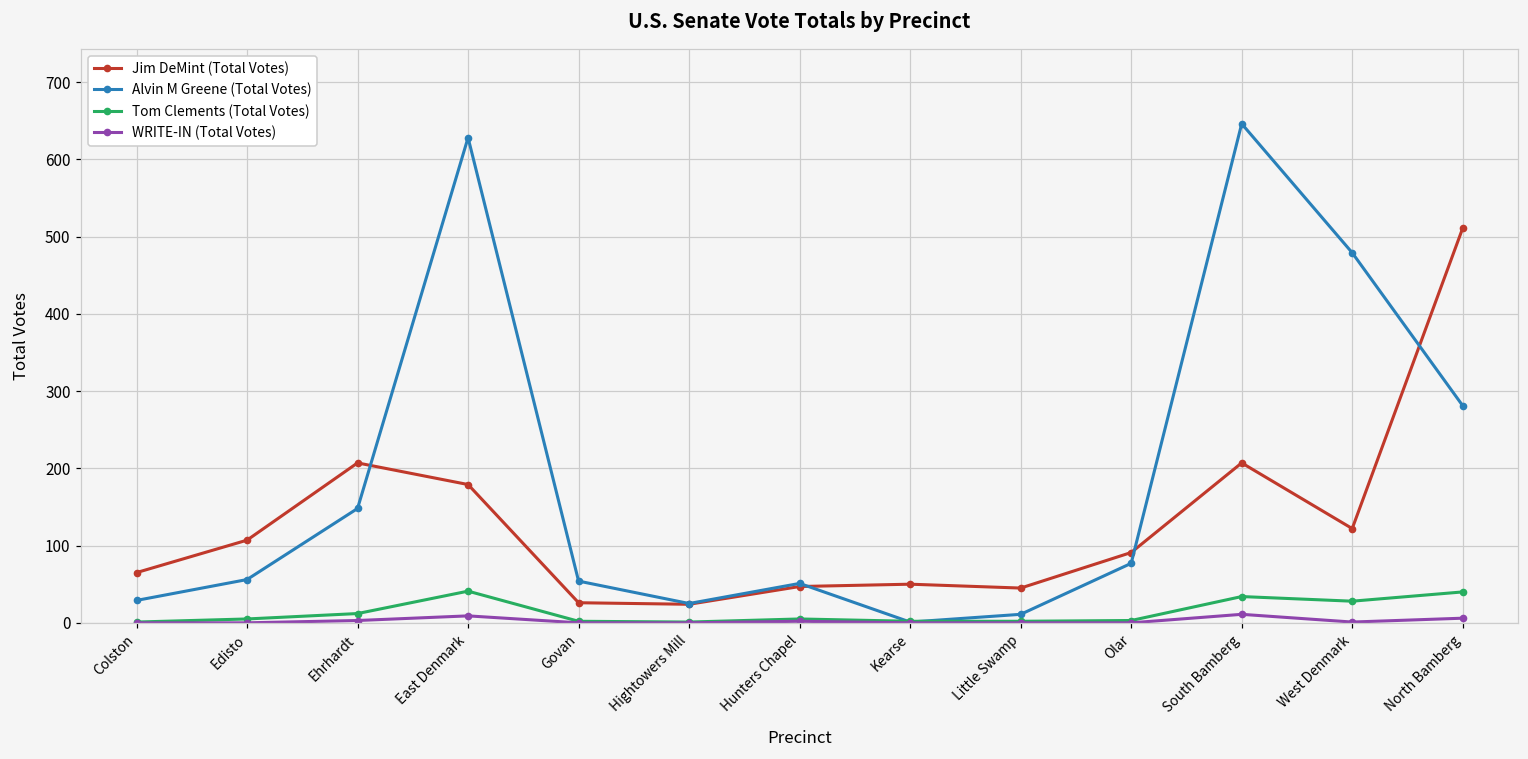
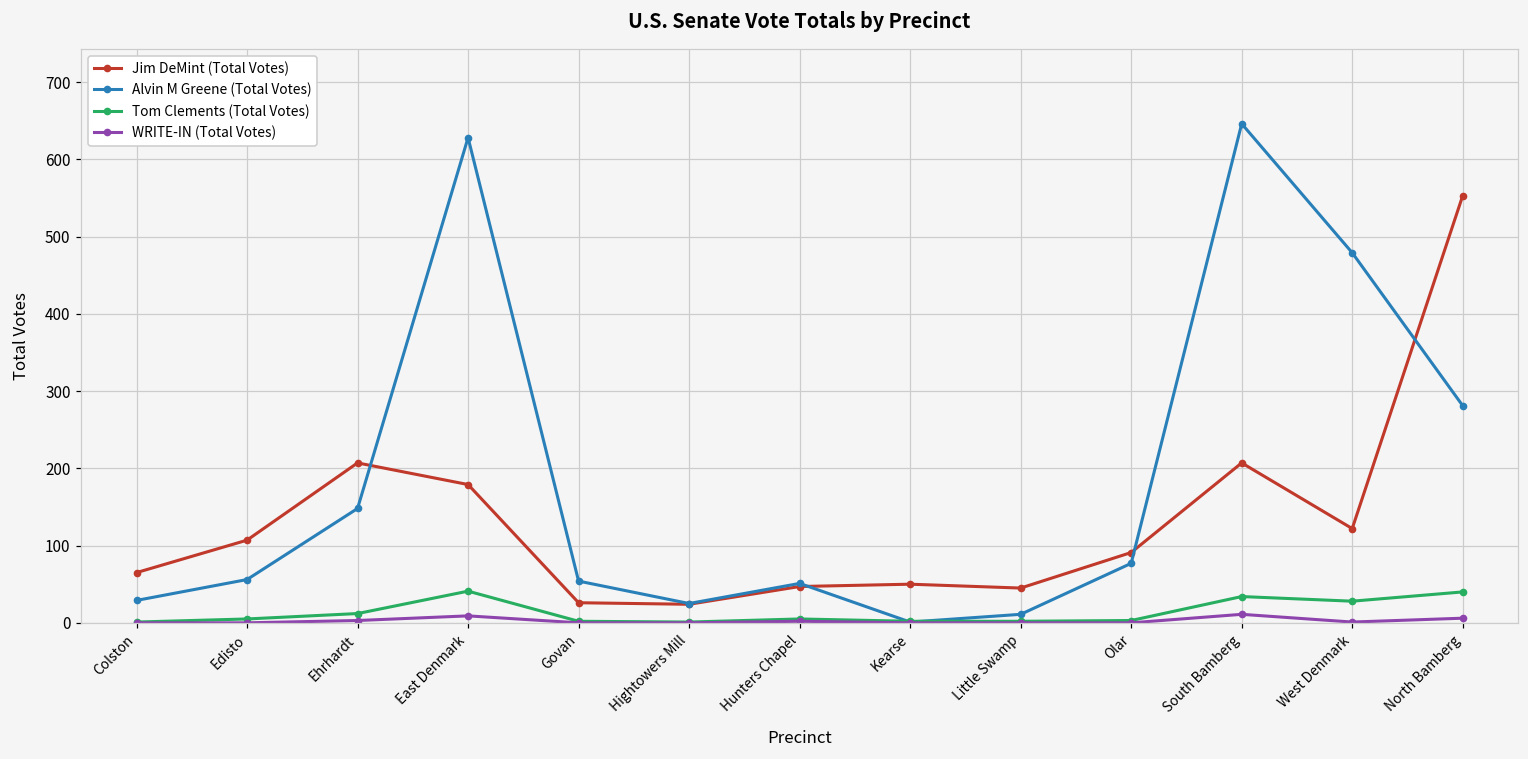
Jim DeMint (Total Votes), North Bamberg: 510 -> 550
